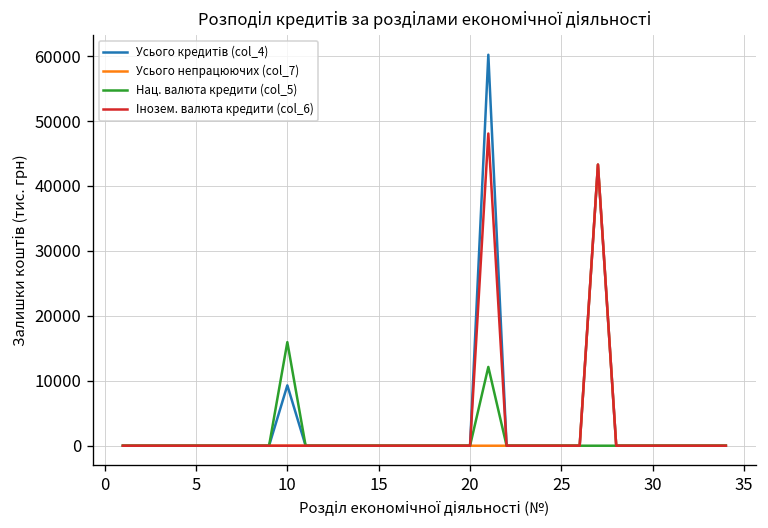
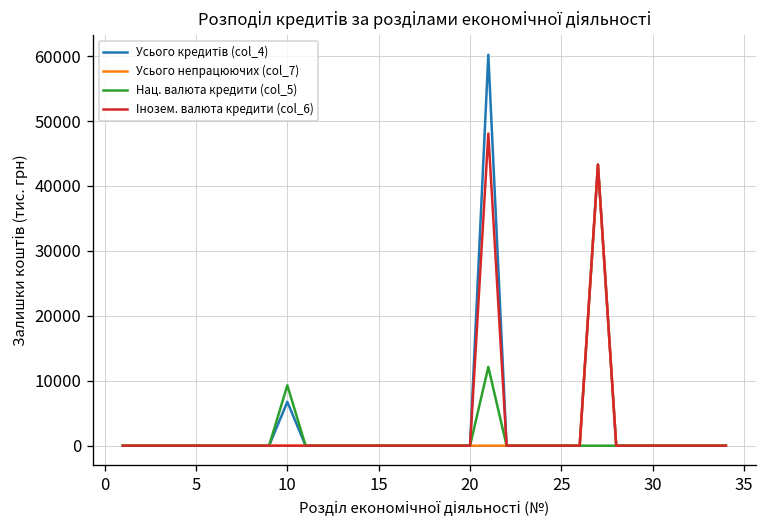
Усього кредитів (col_4), 10: 9000 -> 7000
Нац. валюта кредити (col_5), 10: 16000 -> 9000
